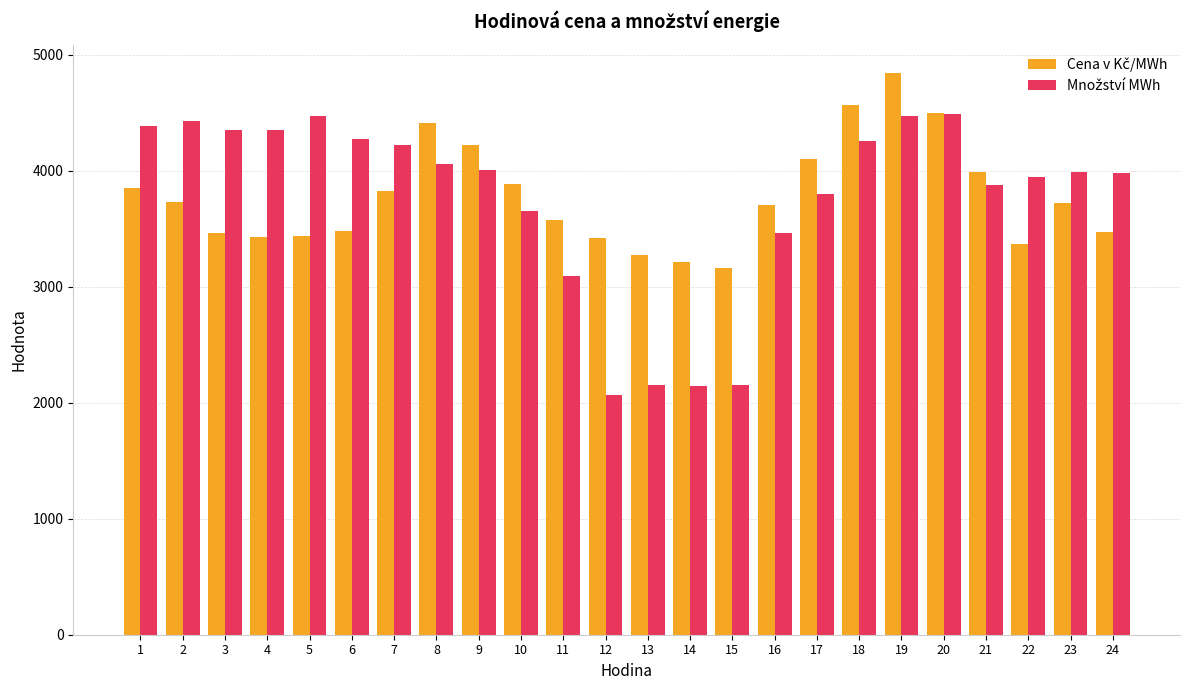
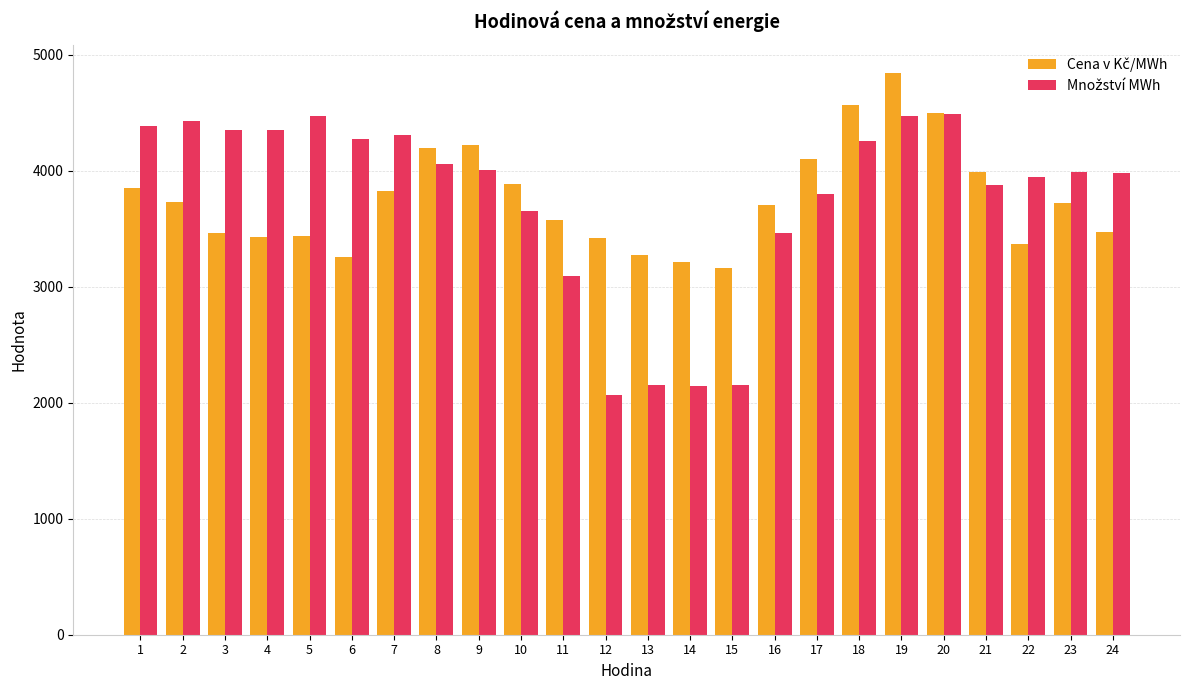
Cena v Kč/MWh, 6: 3480 -> 3250
Množství MWh, 7: 4220 -> 4310
Cena v Kč/MWh, 8: 4410 -> 4190
